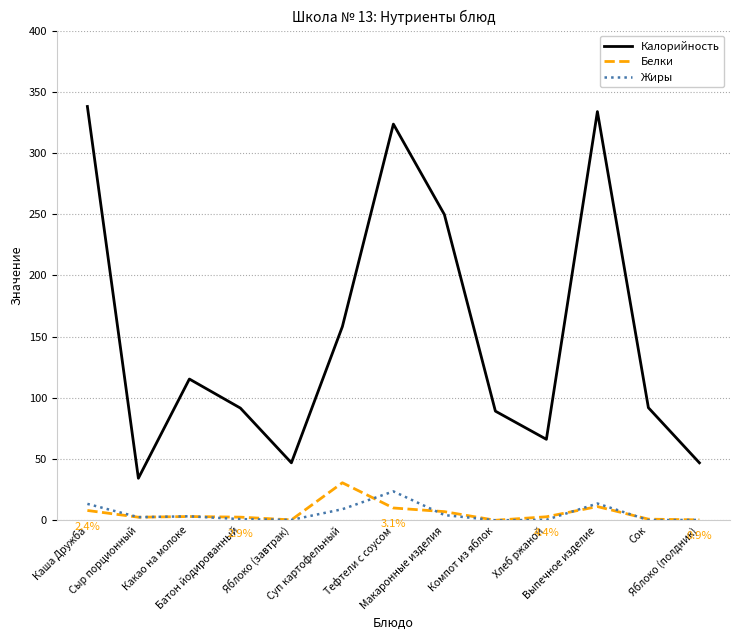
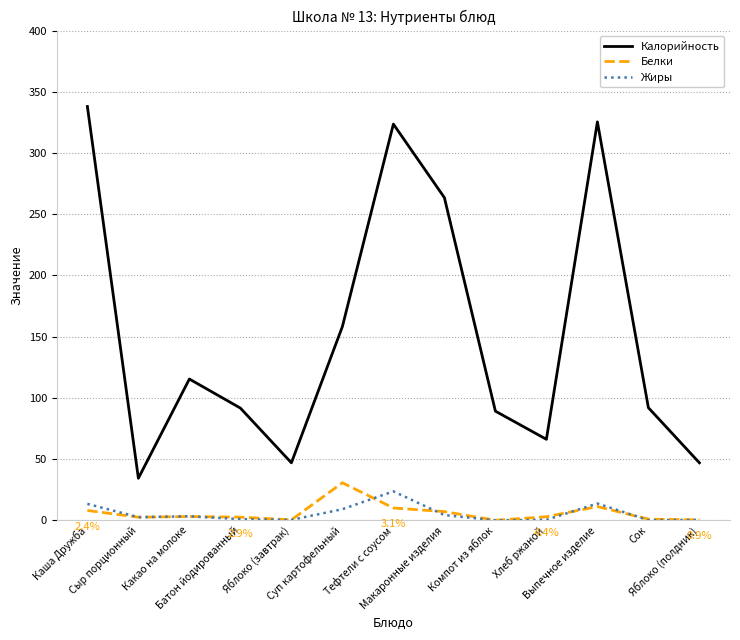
Калорийность, Макаронные изделия: 250 -> 264
Калорийность, Выпечное изделие: 334 -> 325
